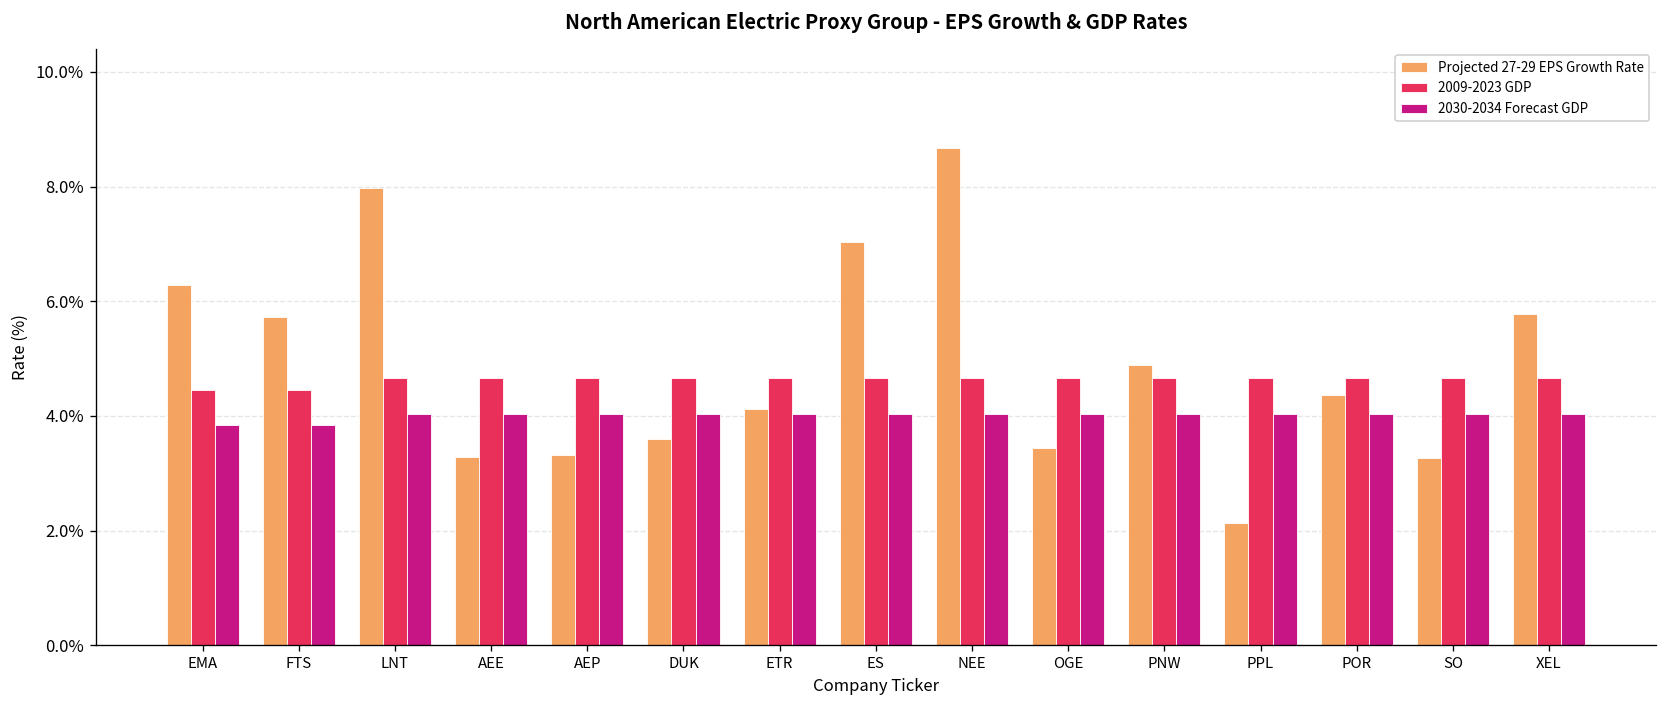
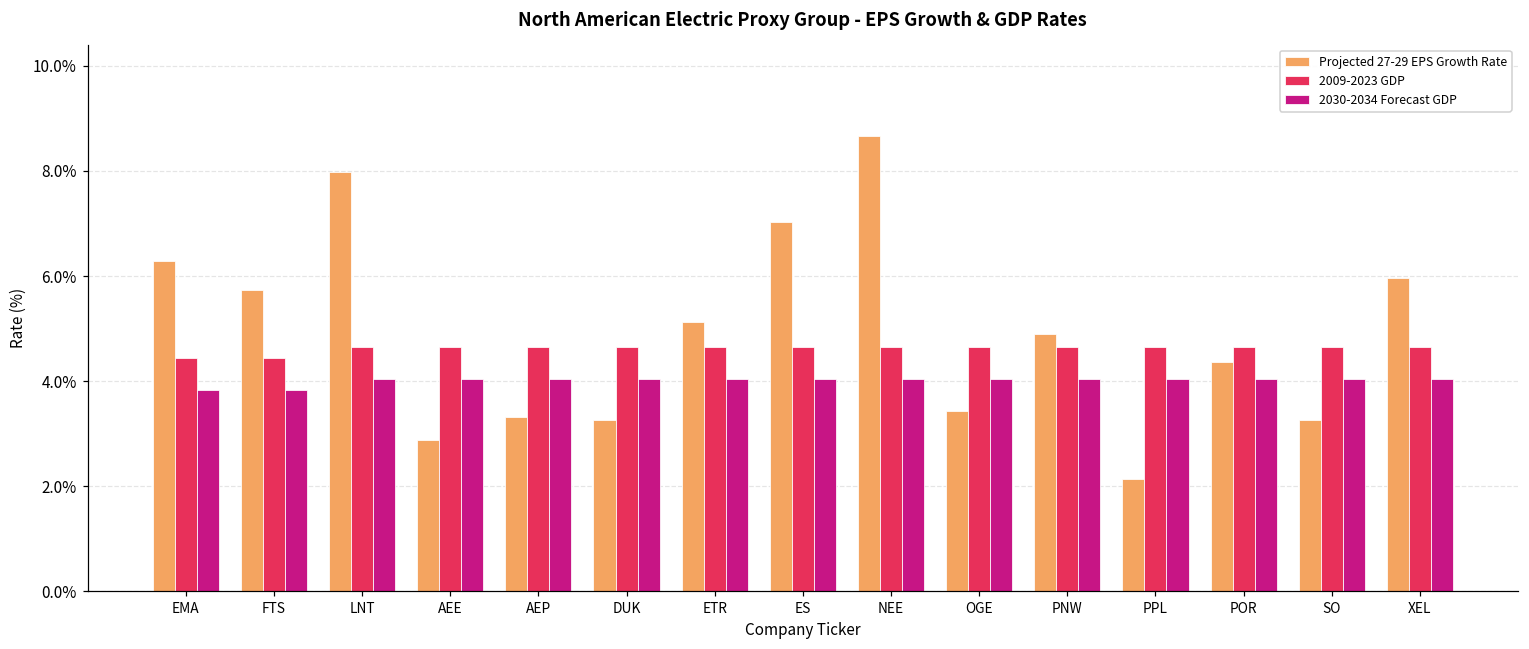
Projected 27-29 EPS Growth Rate, AEE: 3.3% -> 2.9%
Projected 27-29 EPS Growth Rate, DUK: 3.6% -> 3.3%
Projected 27-29 EPS Growth Rate, ETR: 4.1% -> 5.1%
Projected 27-29 EPS Growth Rate, XEL: 5.8% -> 6.0%
